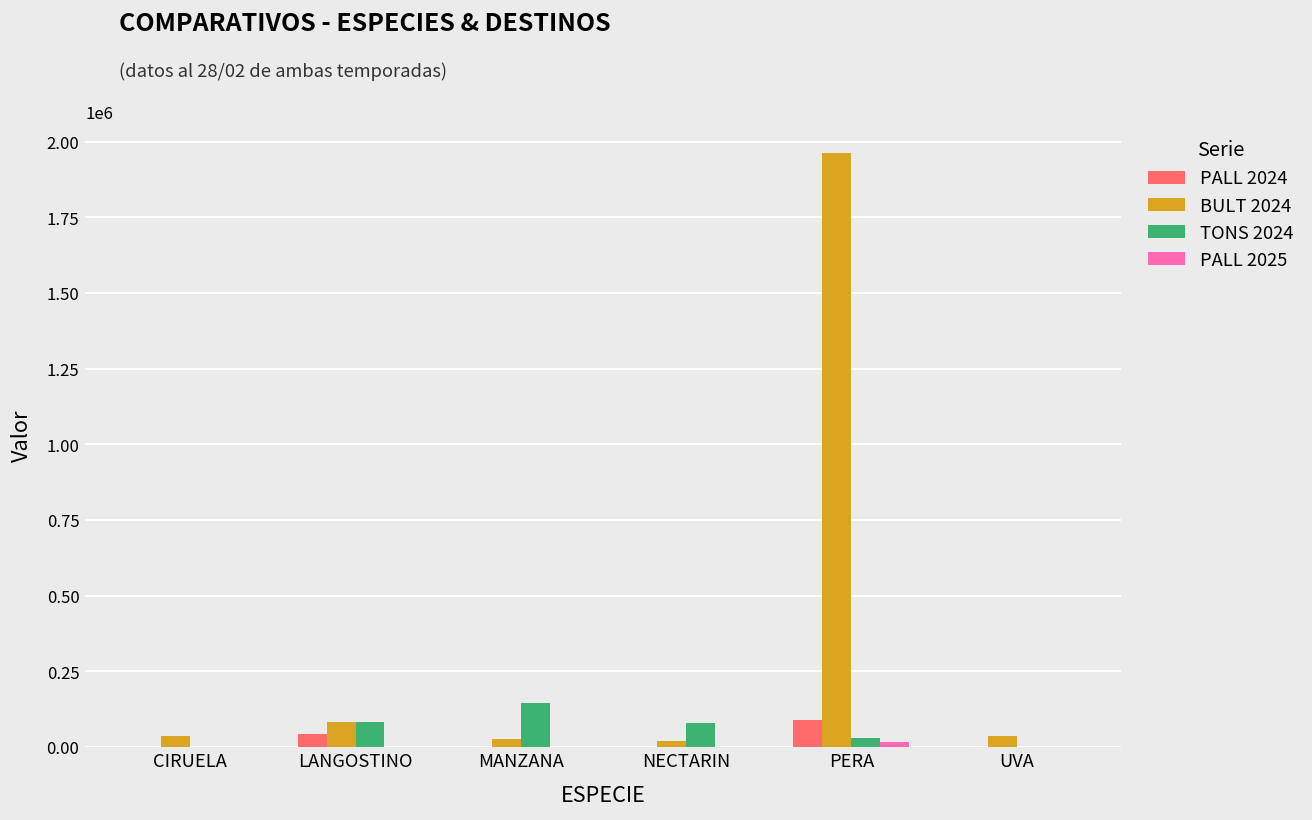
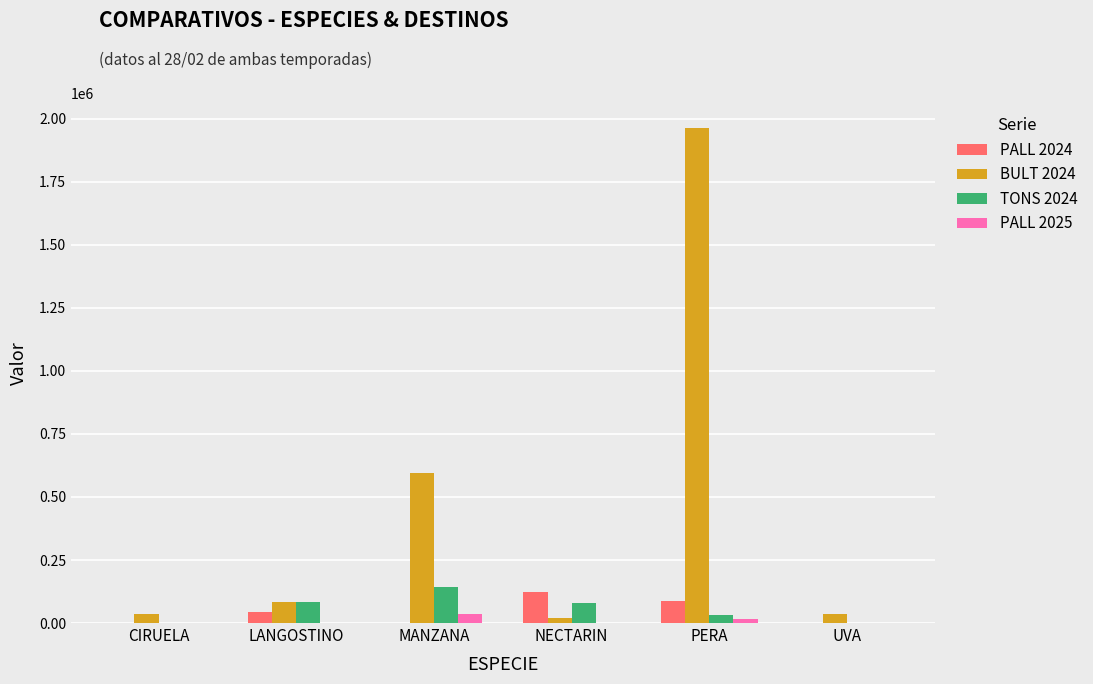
BULT 2024, MANZANA: 30000 -> 600000
PALL 2025, MANZANA: 0 -> 40000
PALL 2024, NECTARIN: 0 -> 120000
